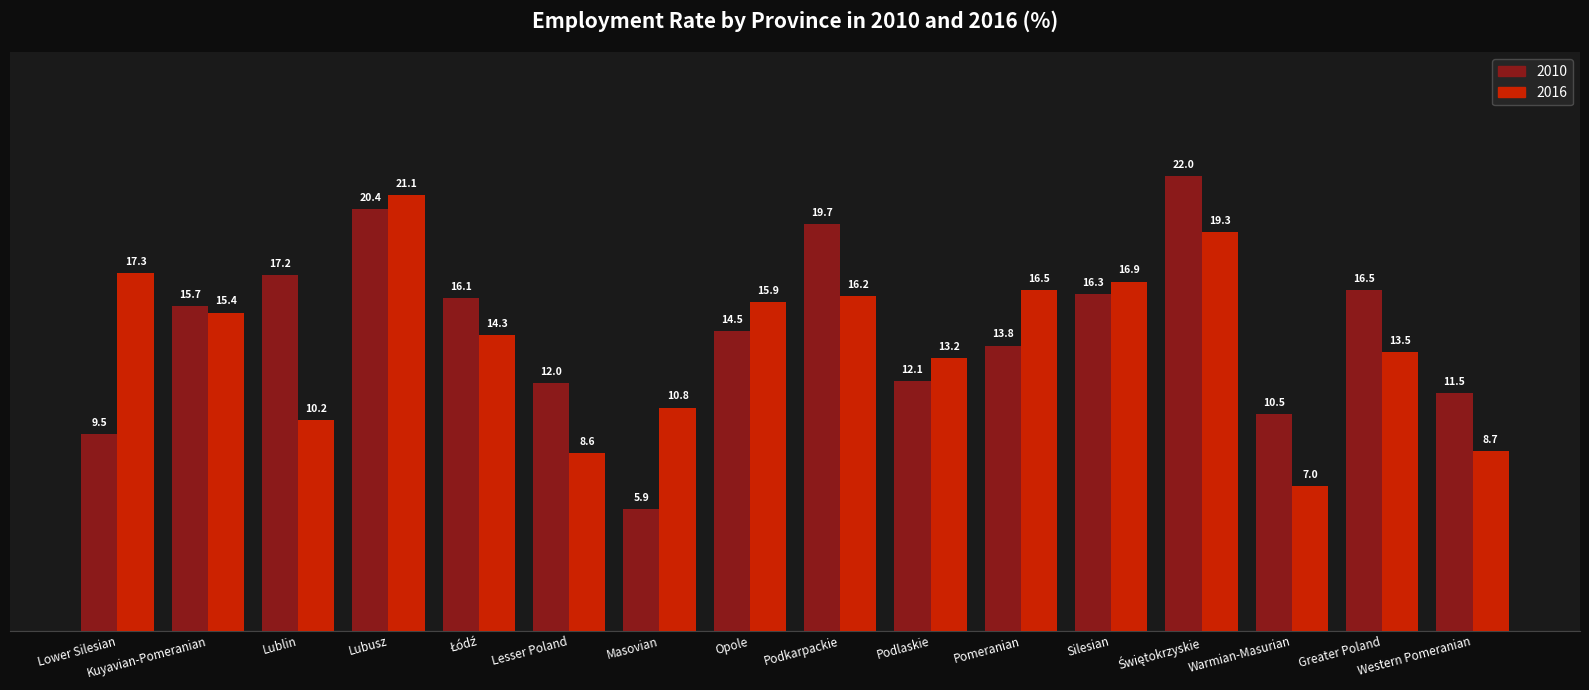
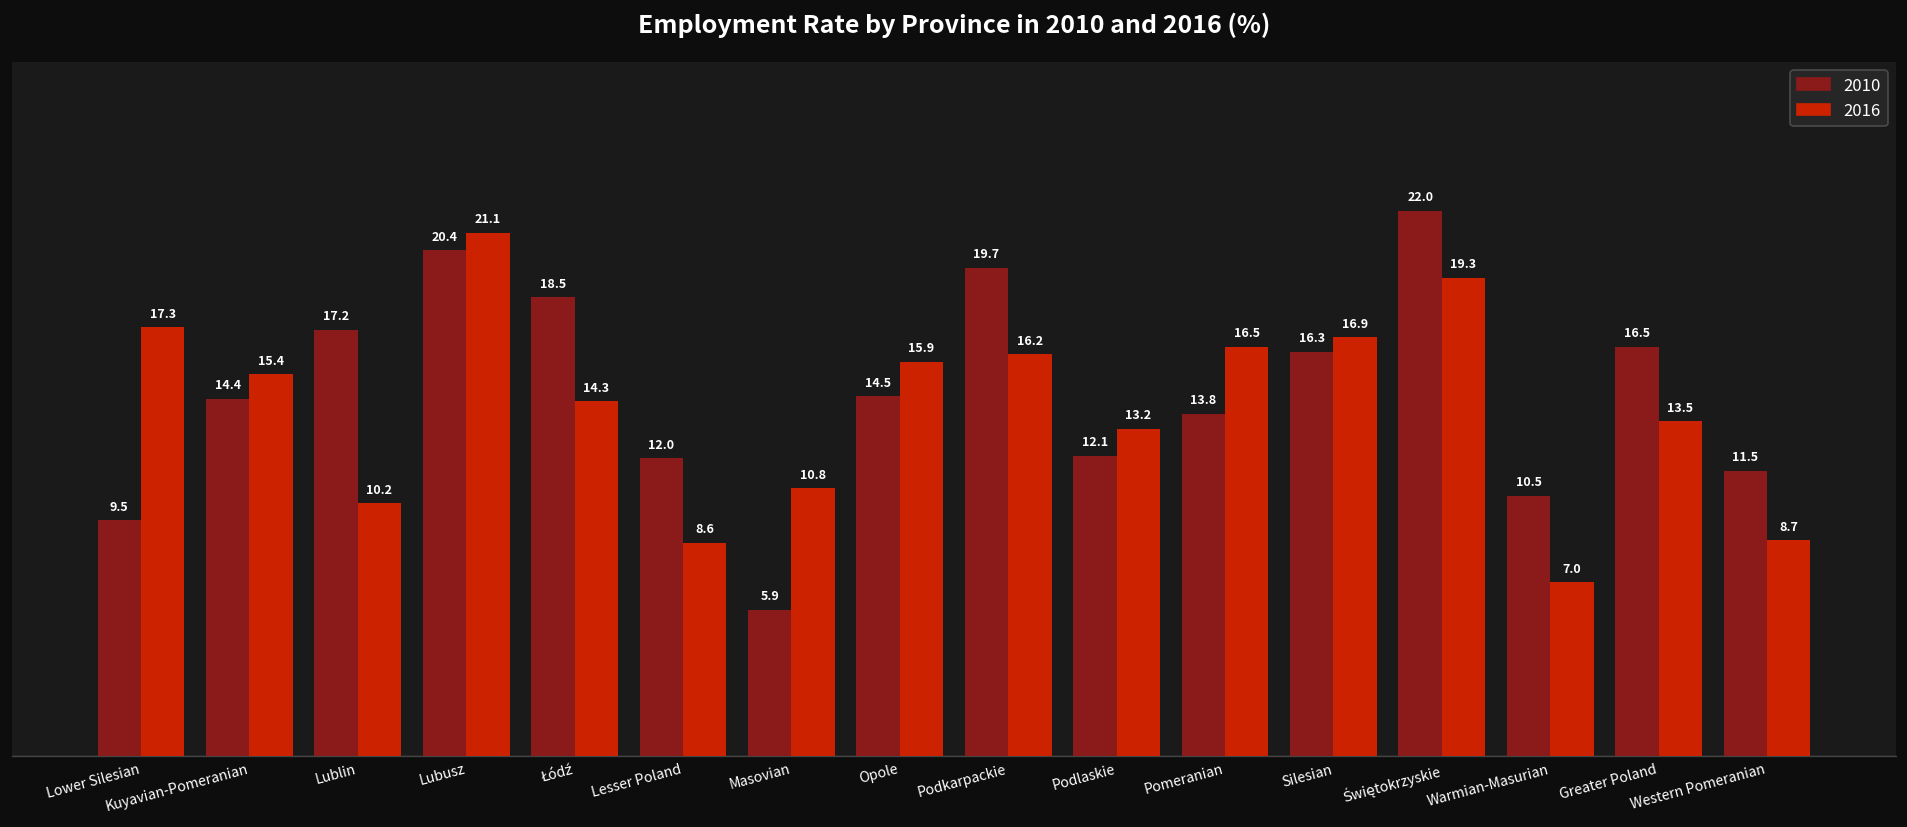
2010, Kuyavian-Pomeranian: 15.7 -> 14.4
2010, Łódź: 16.1 -> 18.5
